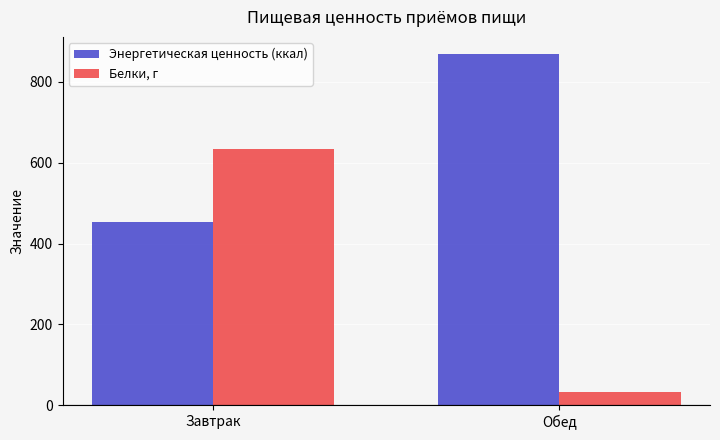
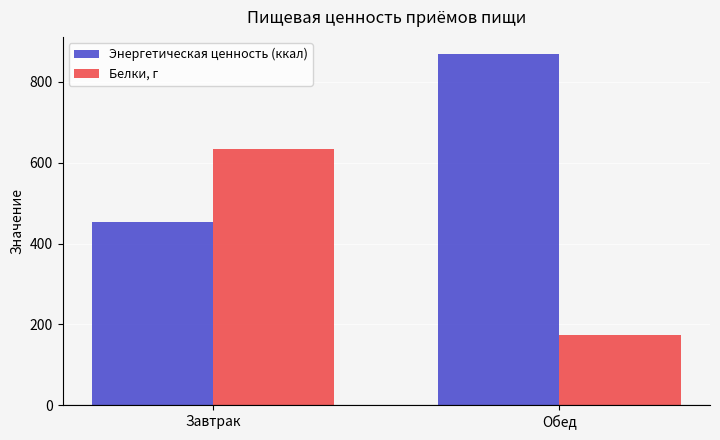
Белки, г, Обед: 30 -> 170
